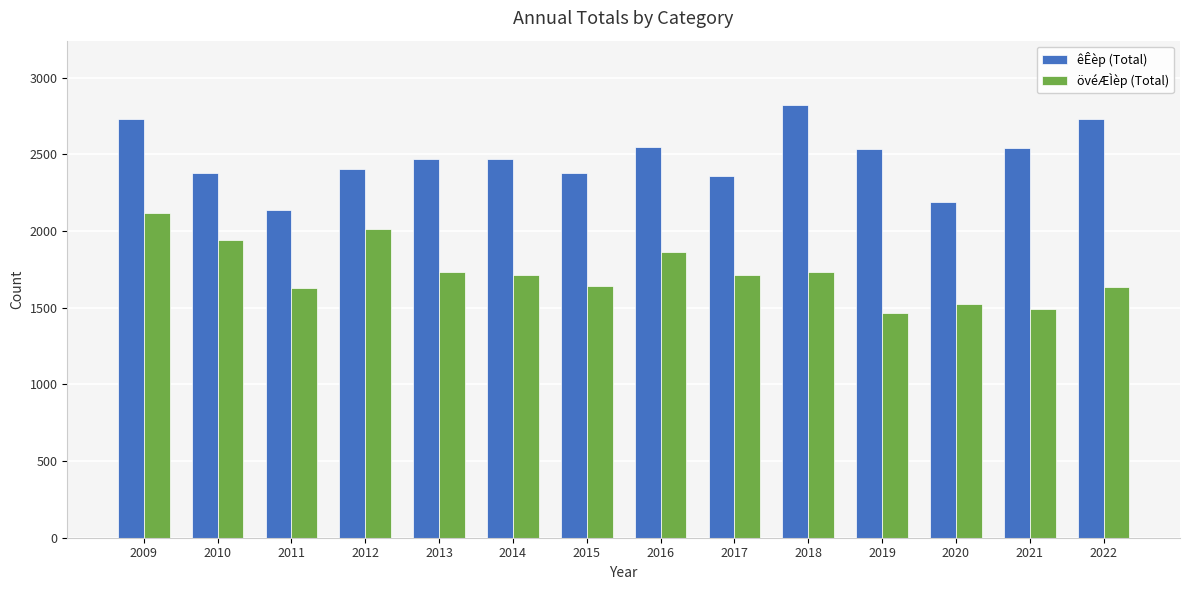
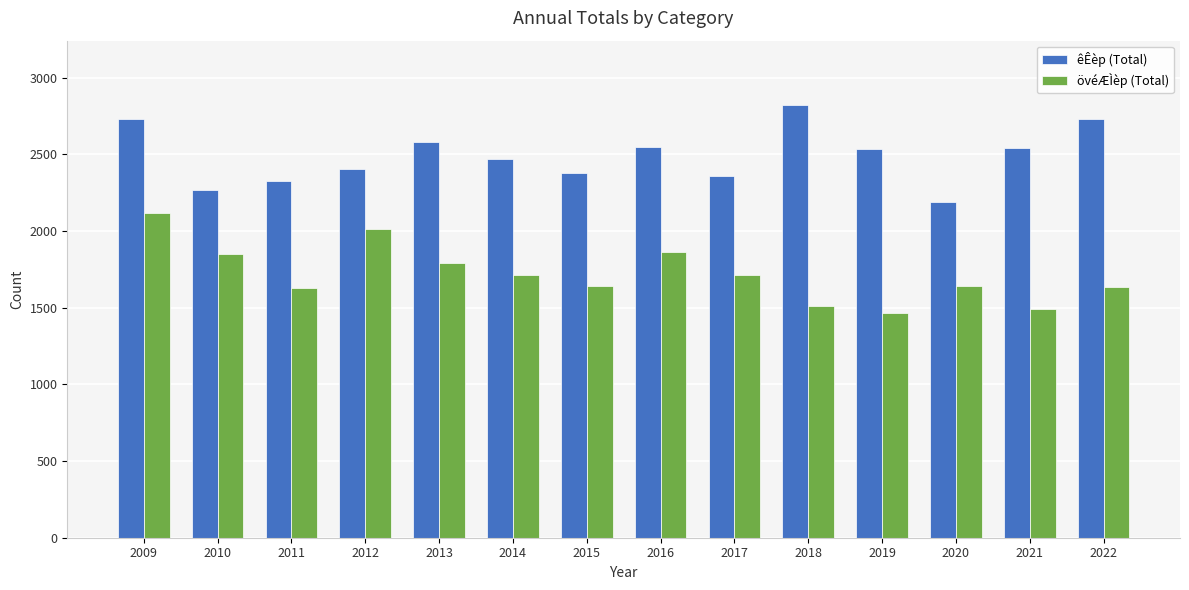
êÊèp (Total), 2010: 2380 -> 2270
övéÆÌèp (Total), 2010: 1940 -> 1850
êÊèp (Total), 2011: 2140 -> 2330
êÊèp (Total), 2013: 2470 -> 2580
övéÆÌèp (Total), 2013: 1730 -> 1790
övéÆÌèp (Total), 2018: 1730 -> 1510
övéÆÌèp (Total), 2020: 1520 -> 1640
